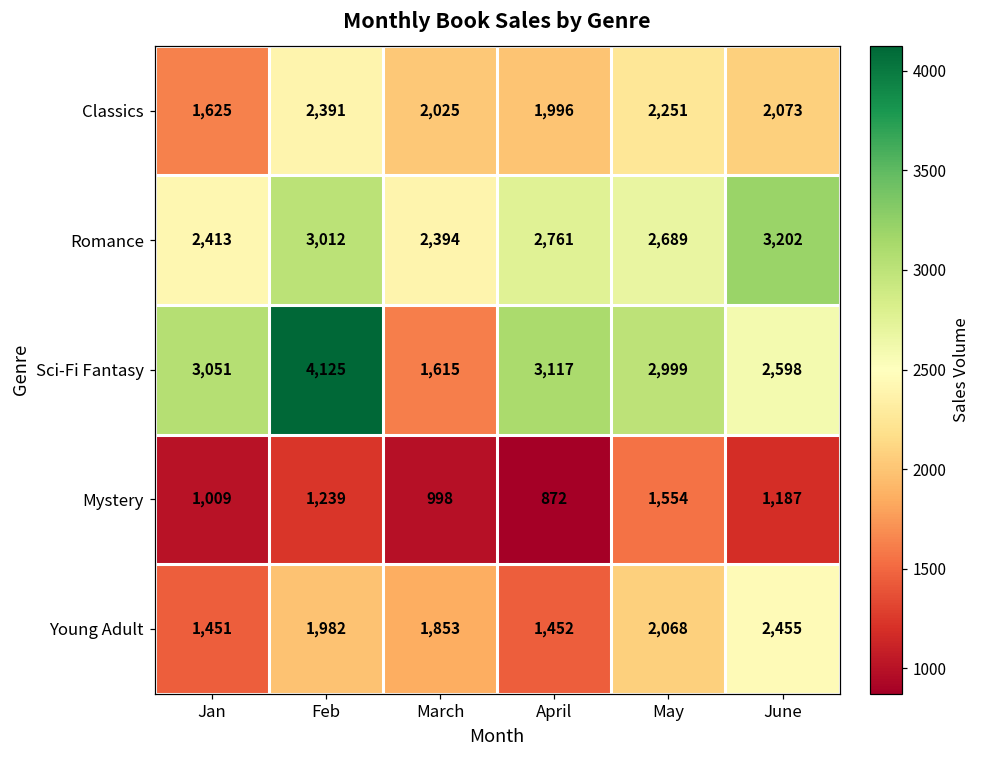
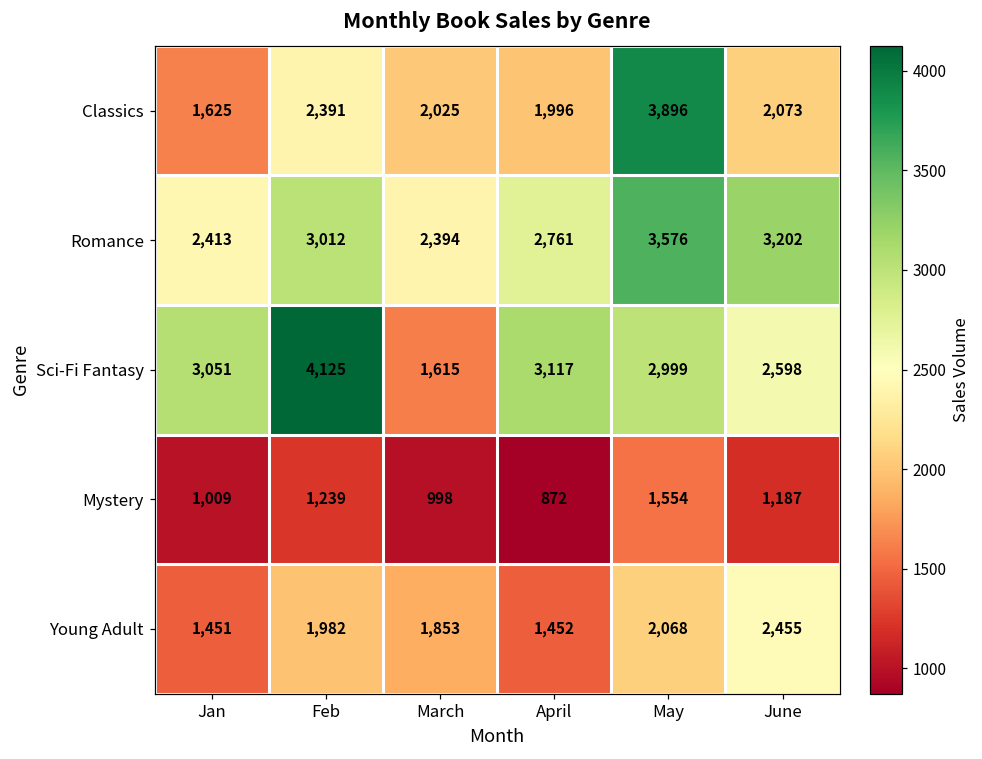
Classics, May: 2,251 -> 3,896
Romance, May: 2,689 -> 3,576
